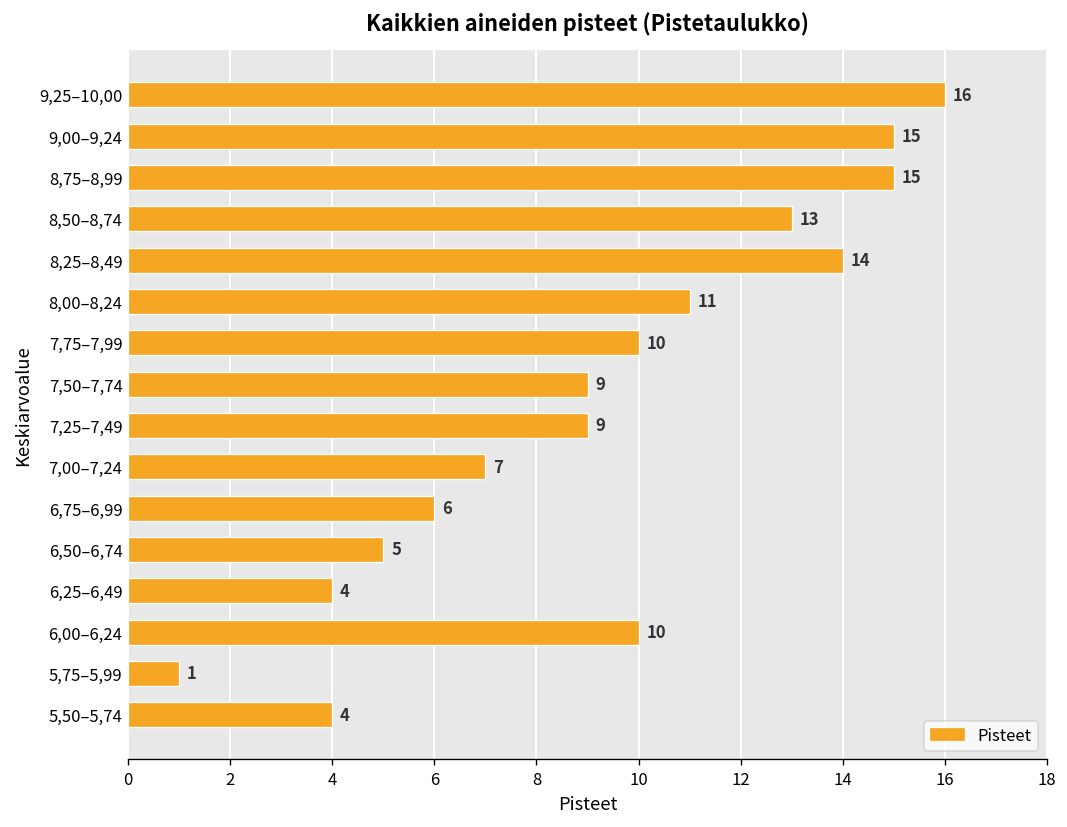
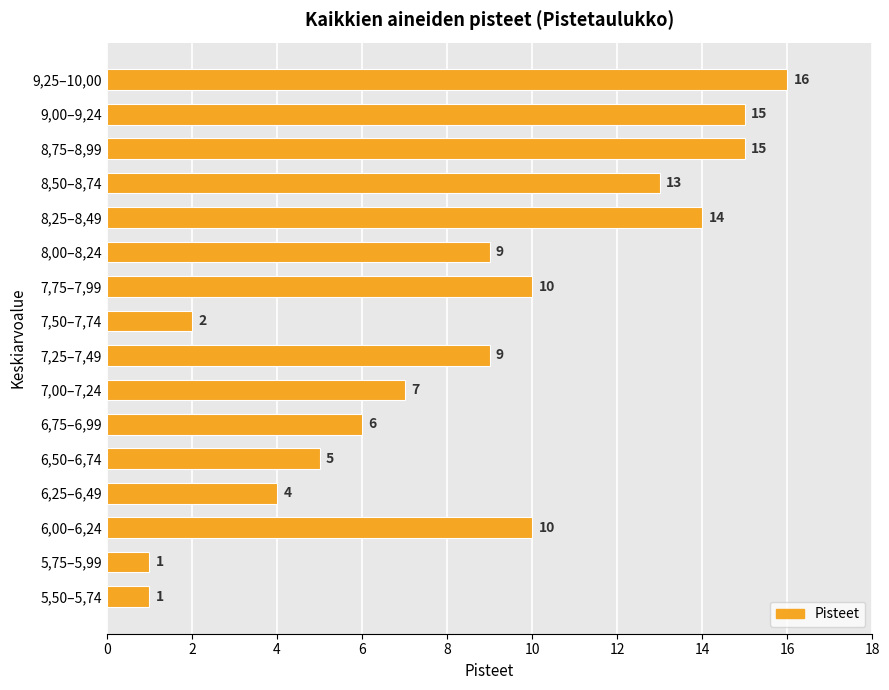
8,00–8,24: 11 -> 9
7,50–7,74: 9 -> 2
5,50–5,74: 4 -> 1
